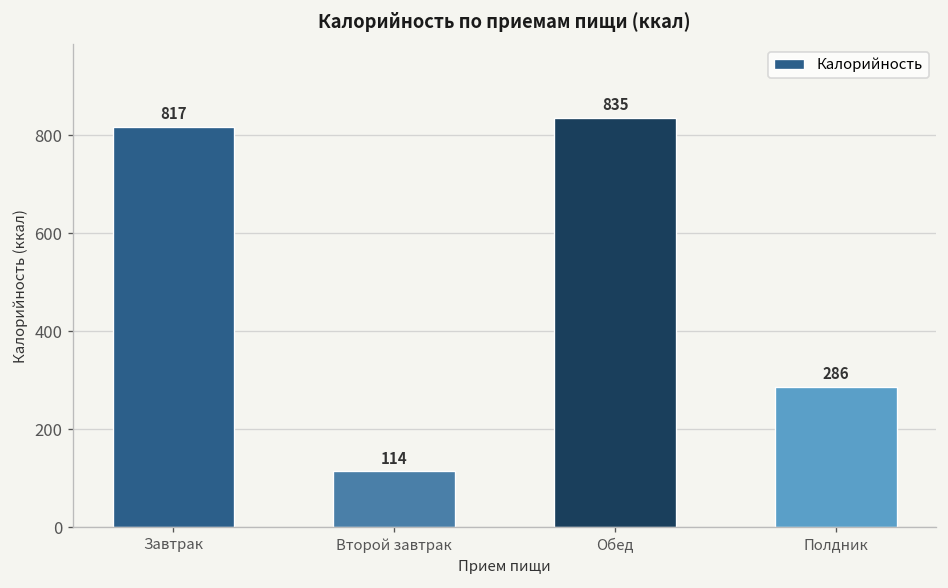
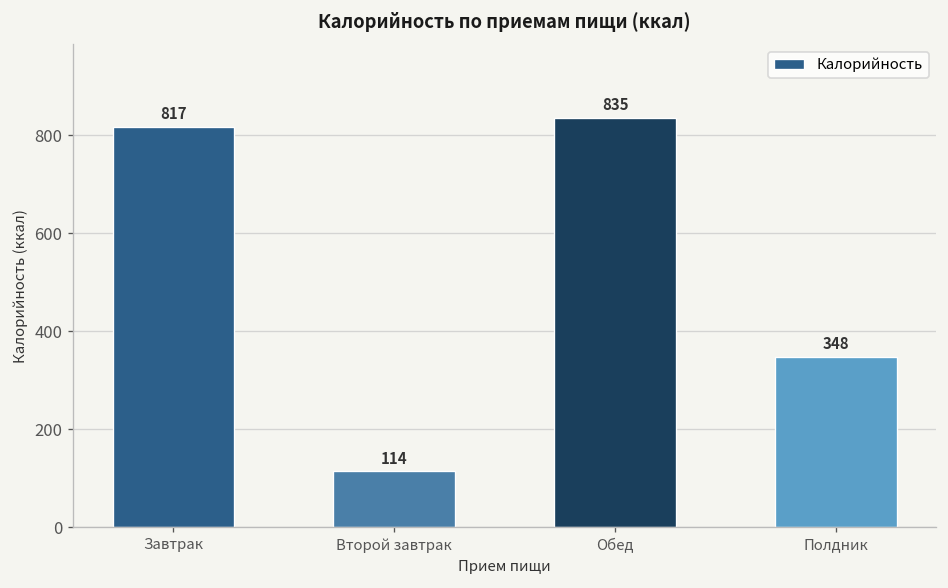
Полдник: 286 -> 348
